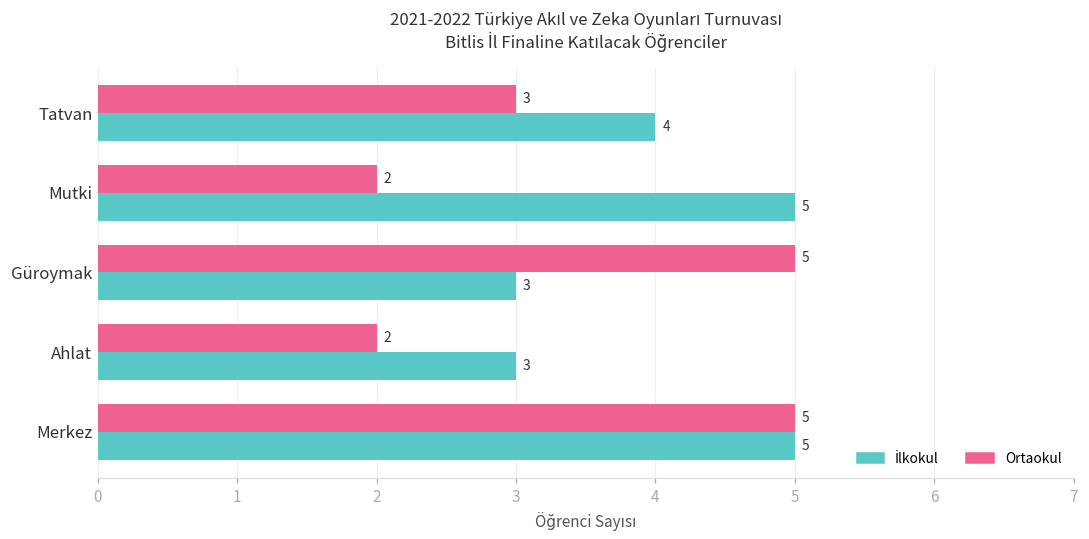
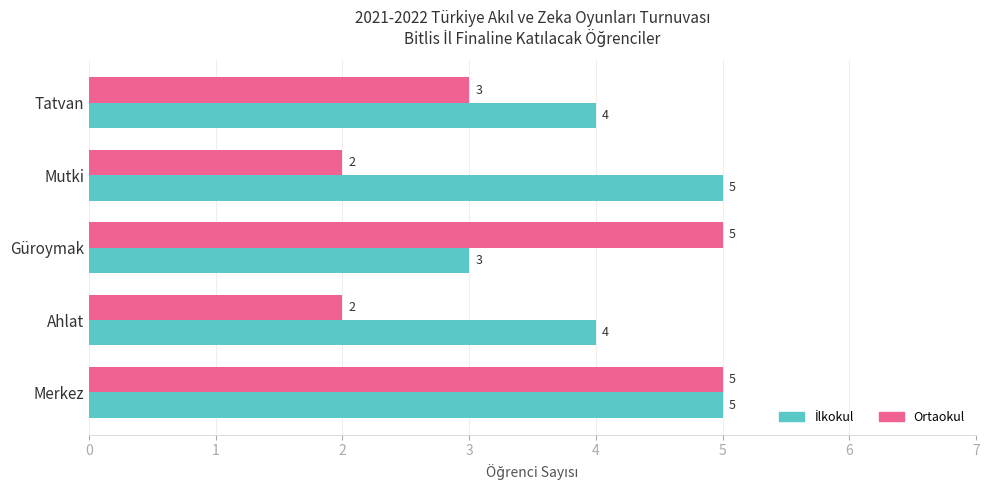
İlkokul, Ahlat: 3 -> 4
